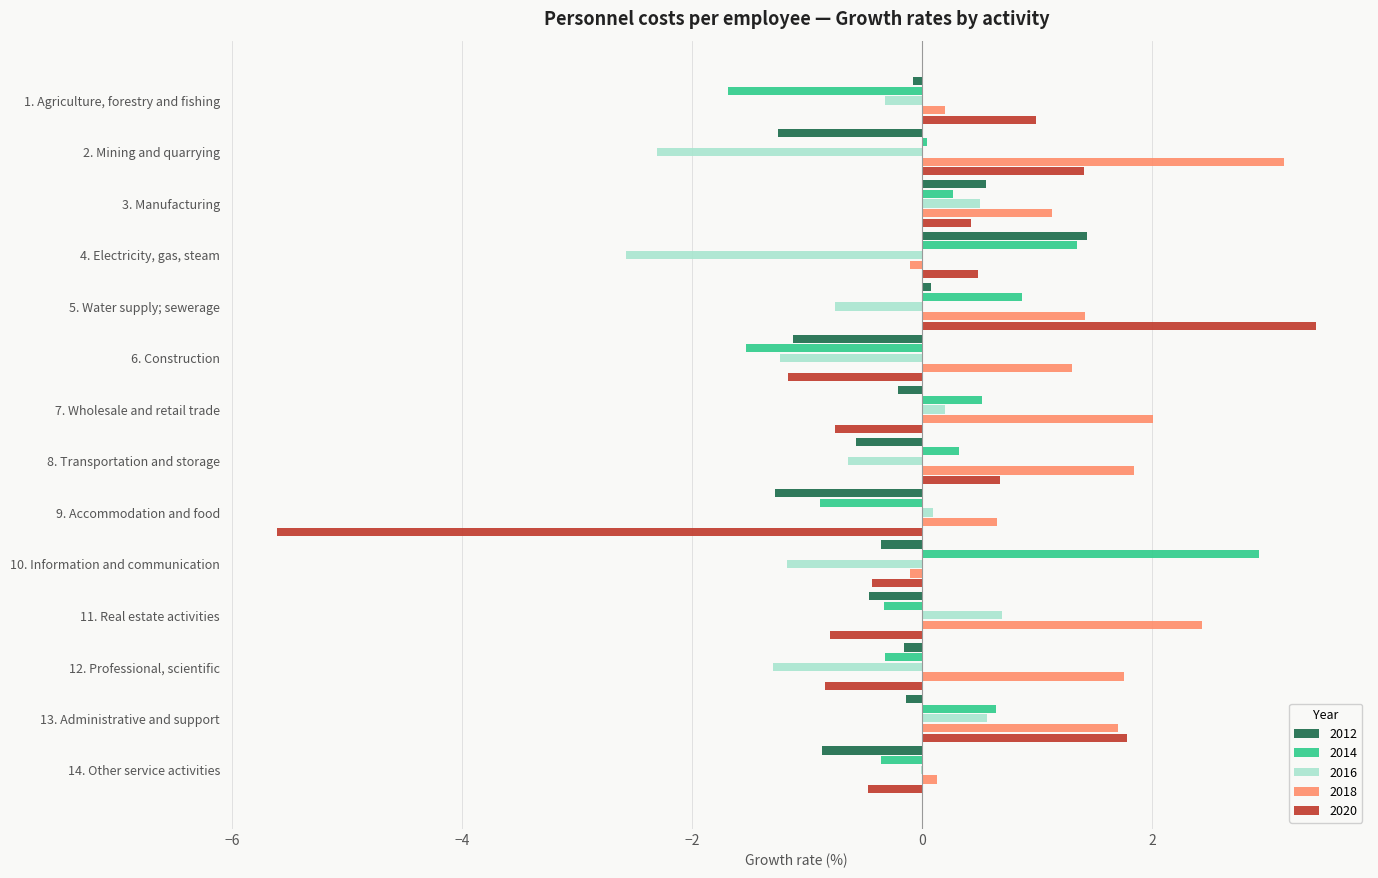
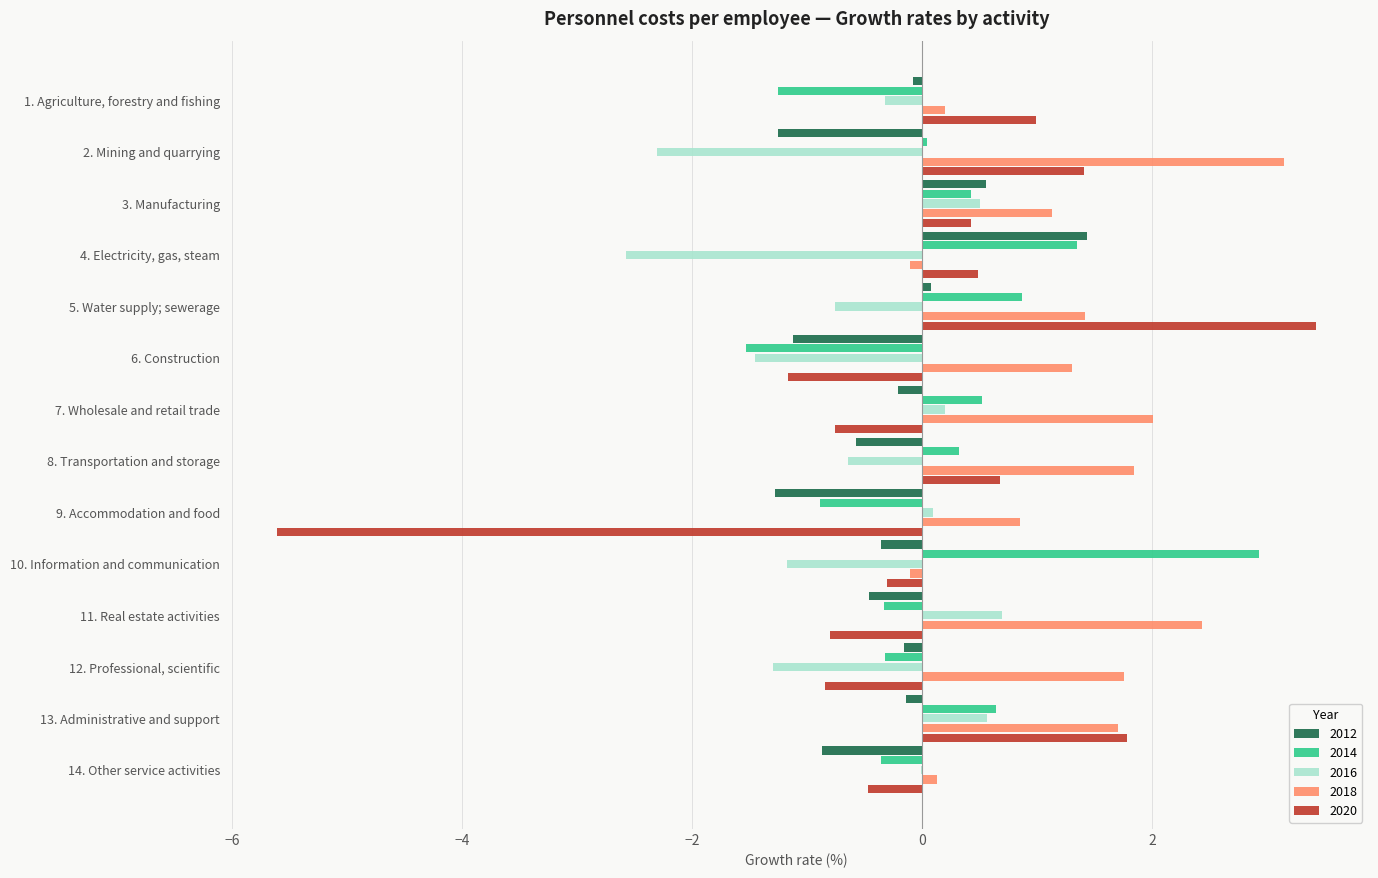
2014, 1. Agriculture, forestry and fishing: -1.69 -> -1.25
2014, 3. Manufacturing: 0.27 -> 0.43
2016, 6. Construction: -1.24 -> -1.46
2018, 9. Accommodation and food: 0.65 -> 0.84
2020, 10. Information and communication: -0.44 -> -0.30
